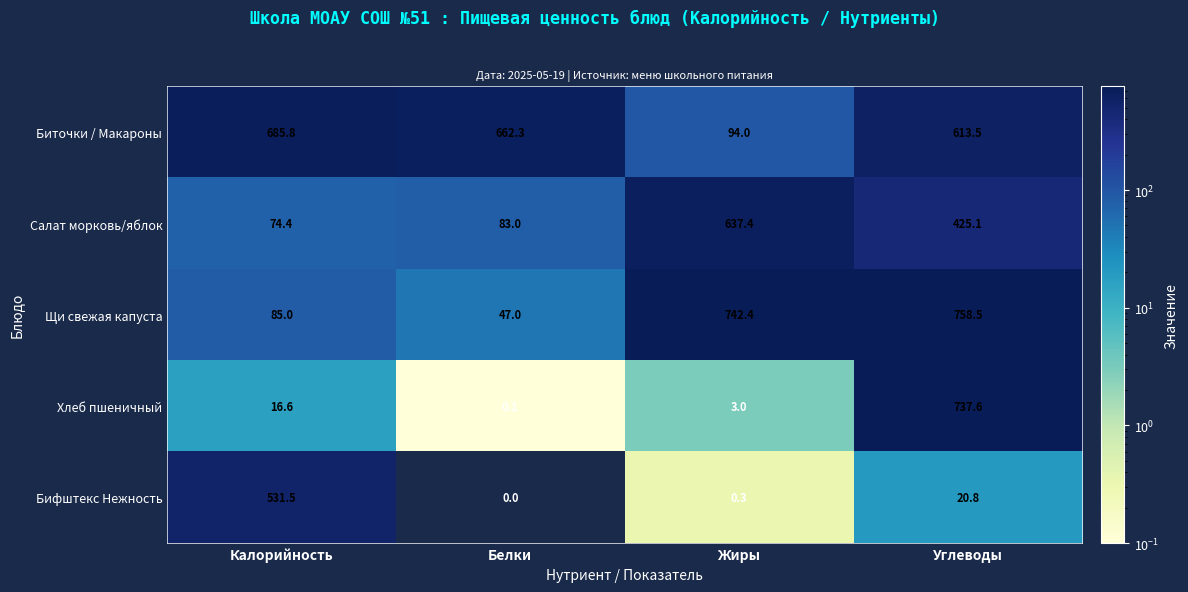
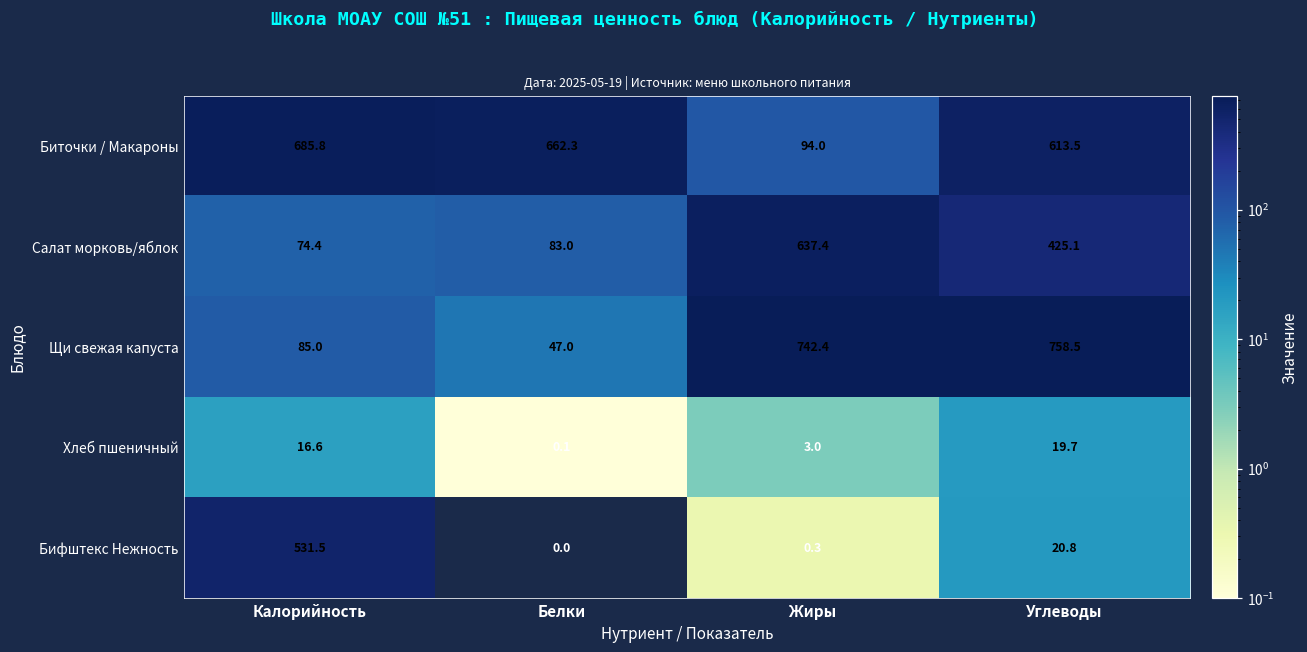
Хлеб пшеничный, Углеводы: 737.6 -> 19.7
